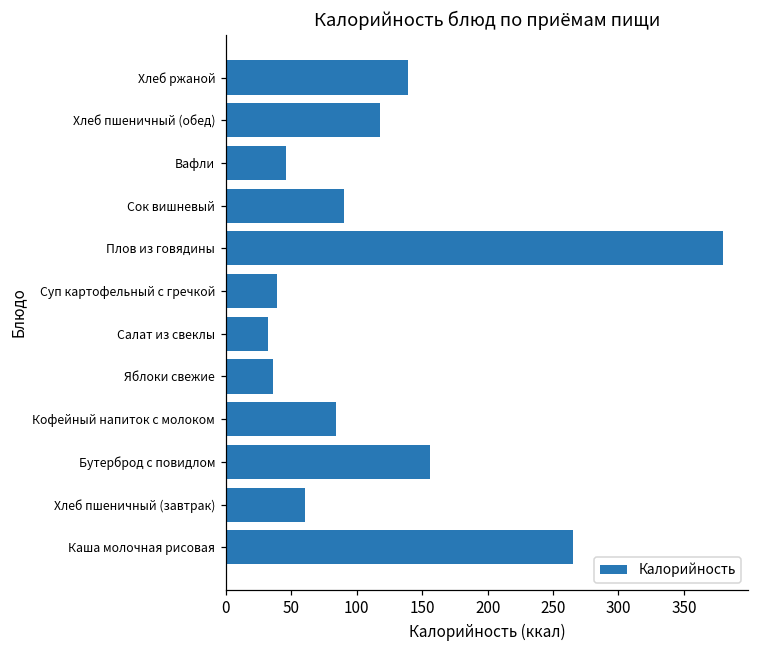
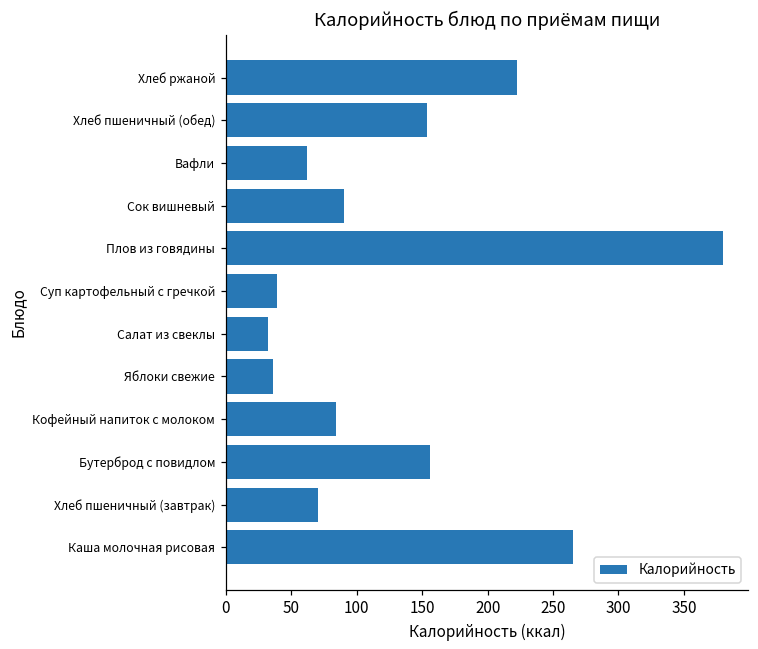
Хлеб ржаной: 139 -> 222
Хлеб пшеничный (обед): 118 -> 153
Вафли: 46 -> 62
Хлеб пшеничный (завтрак): 61 -> 71
